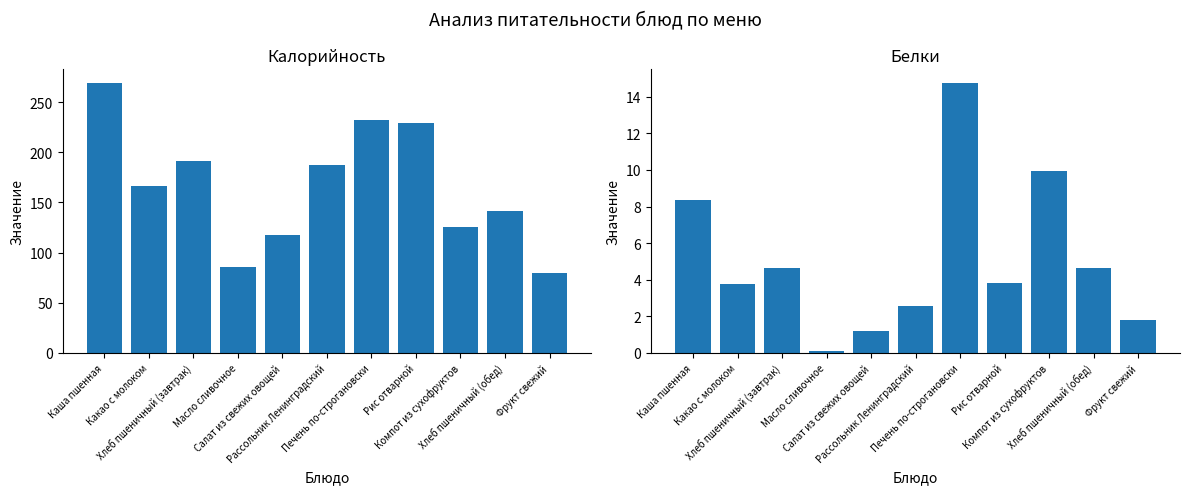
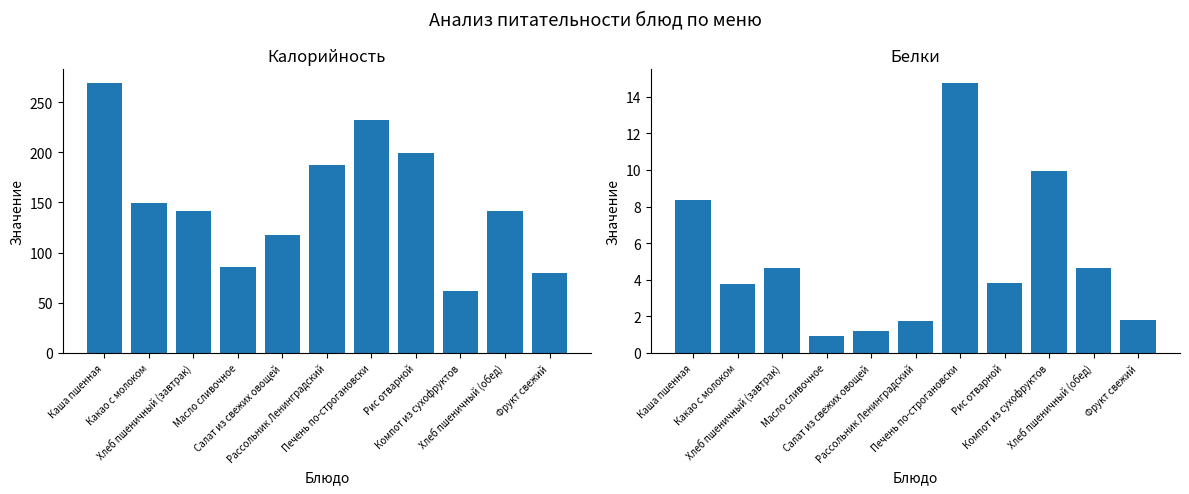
Калорийность, Какао с молоком: 166 -> 149
Калорийность, Хлеб пшеничный (завтрак): 191 -> 142
Калорийность, Рис отварной: 229 -> 199
Калорийность, Компот из сухофруктов: 126 -> 62
Белки, Масло сливочное: 0.1 -> 0.9
Белки, Рассольник Ленинградский: 2.5 -> 1.7
